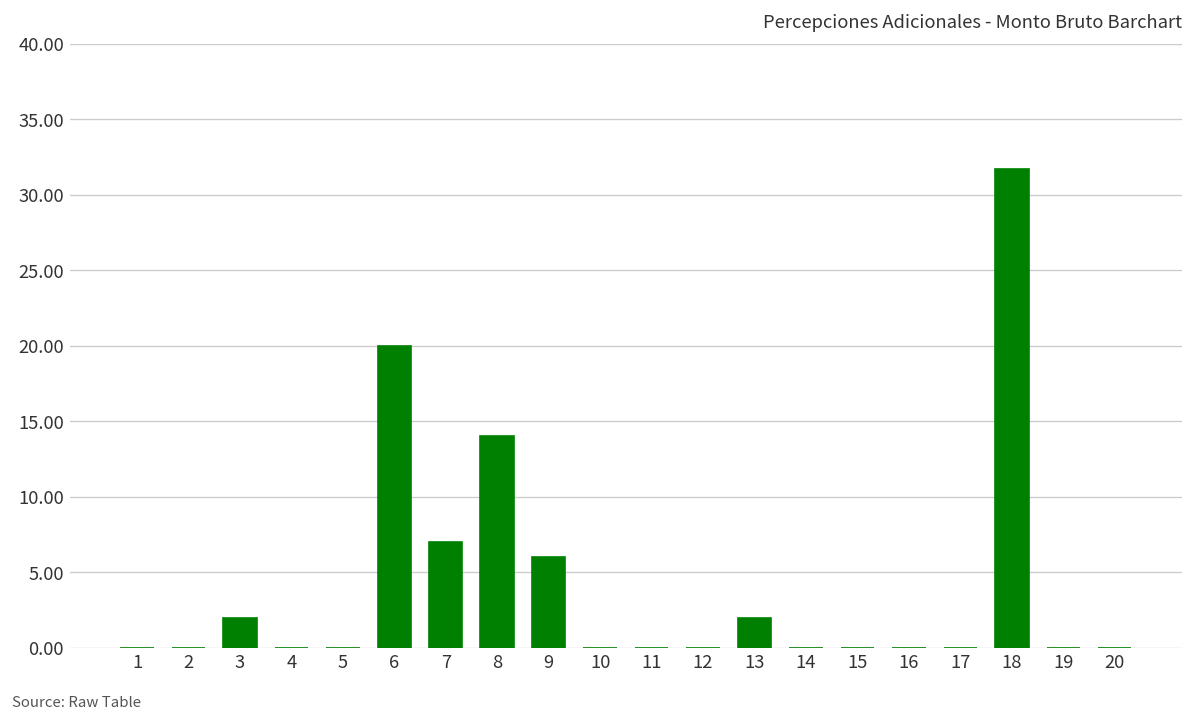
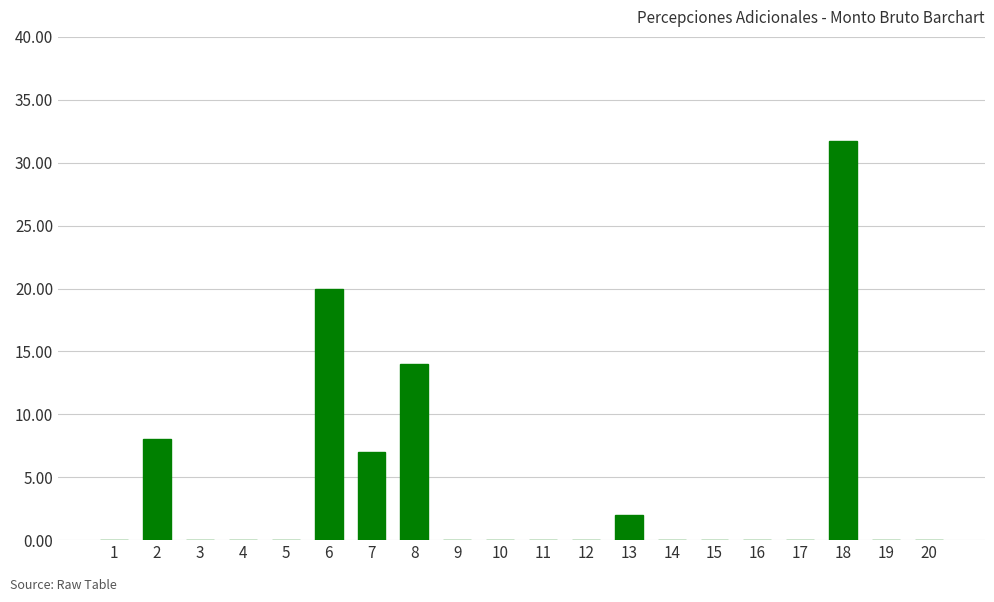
2: 0 -> 8
3: 2 -> 0
9: 6 -> 0
